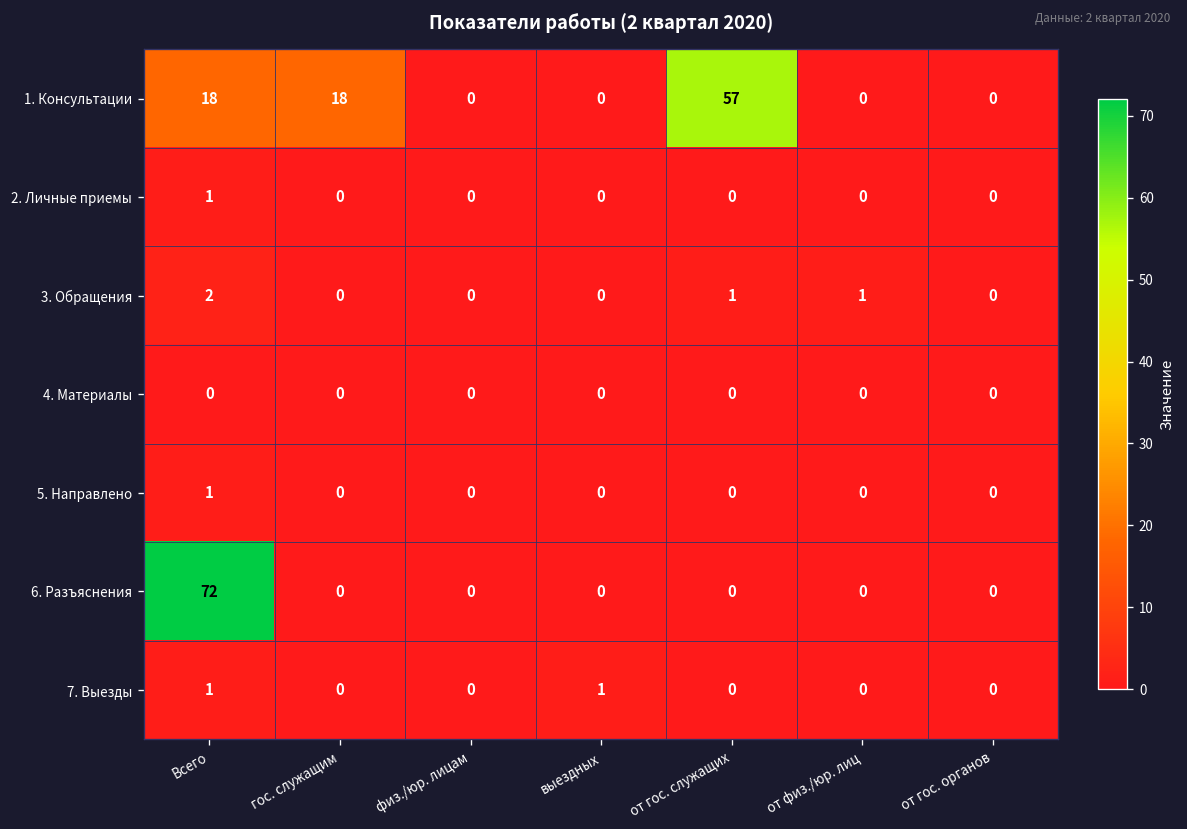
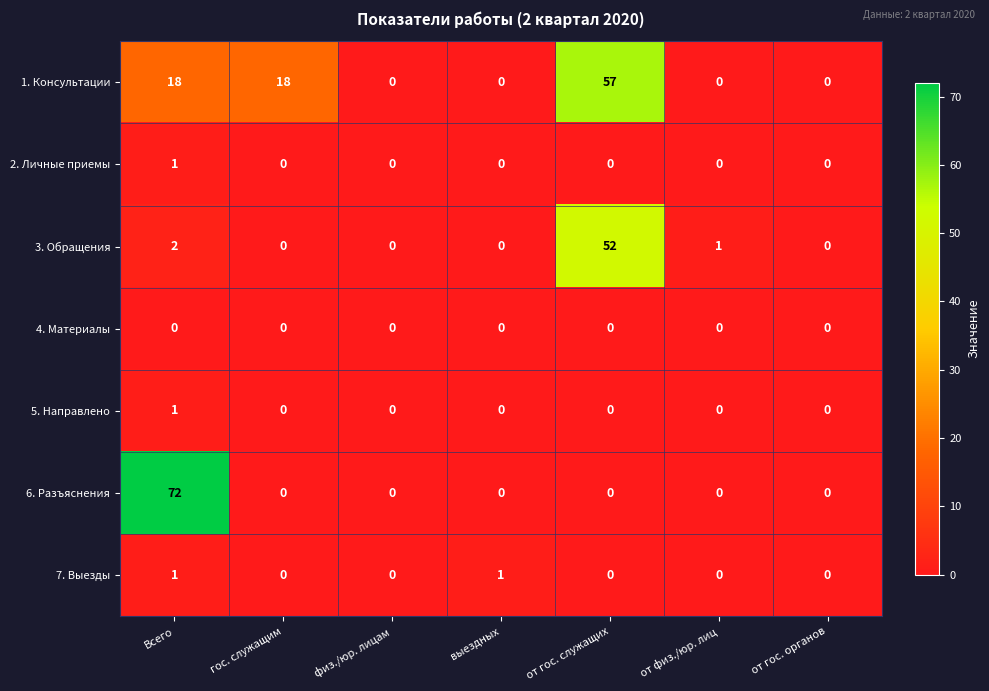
3. Обращения, от гос. служащих: 1 -> 52
